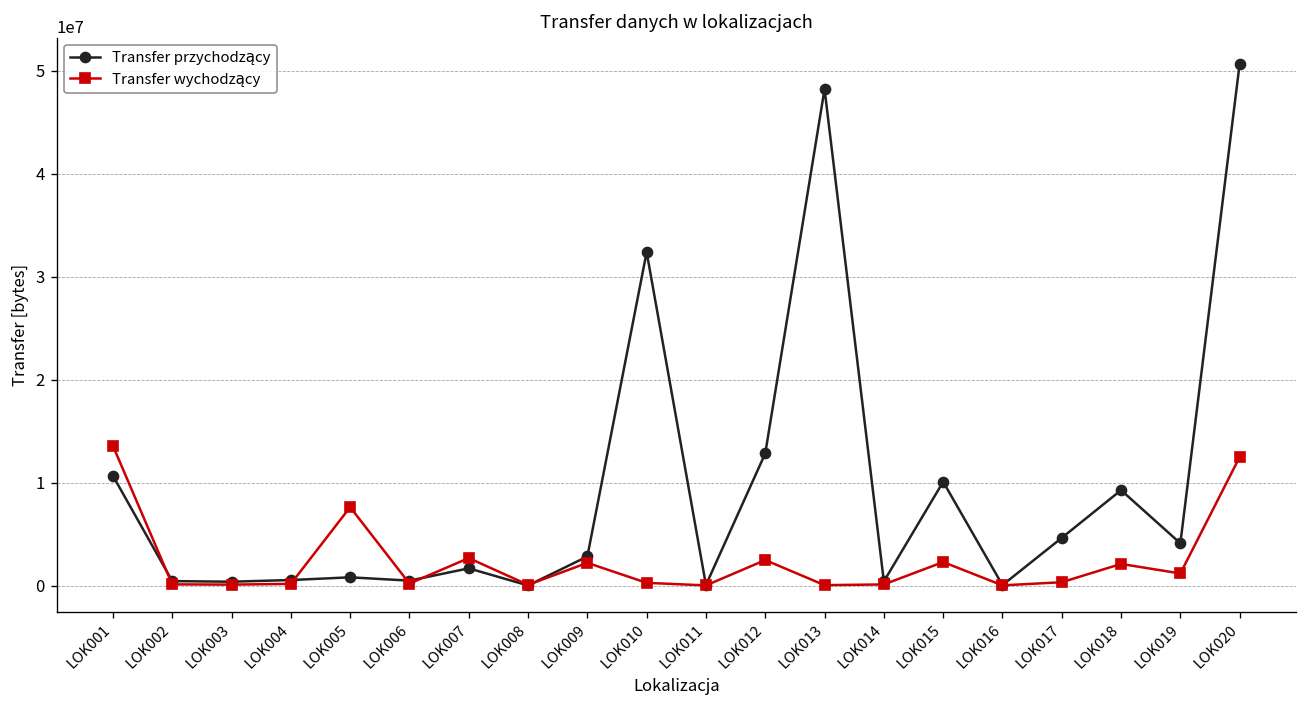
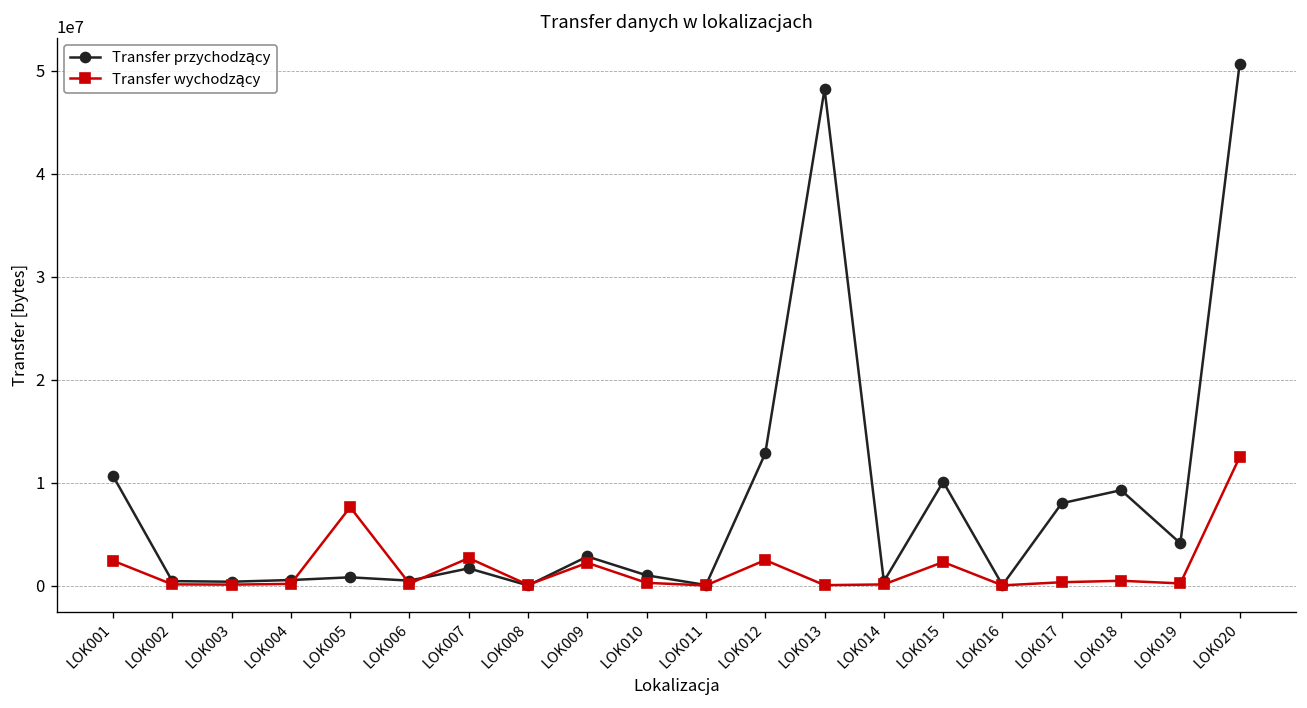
Transfer wychodzący, LOK001: 14000000 -> 2000000
Transfer przychodzący, LOK010: 32000000 -> 1000000
Transfer przychodzący, LOK017: 5000000 -> 8000000
Transfer wychodzący, LOK018: 2000000 -> 0
Transfer wychodzący, LOK019: 1000000 -> 0
